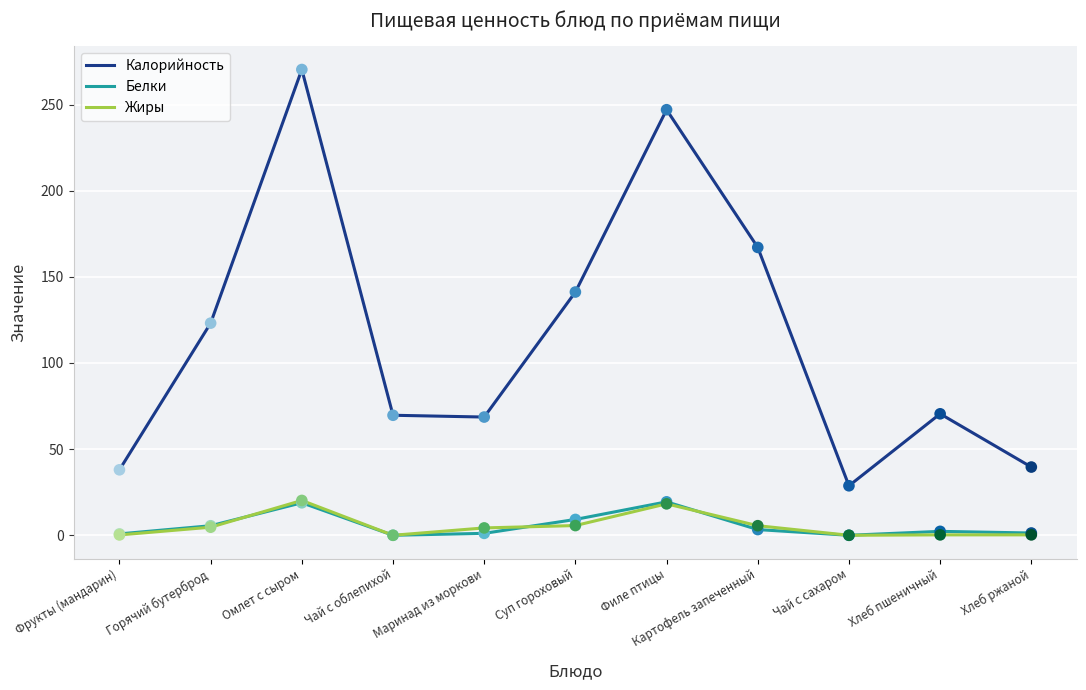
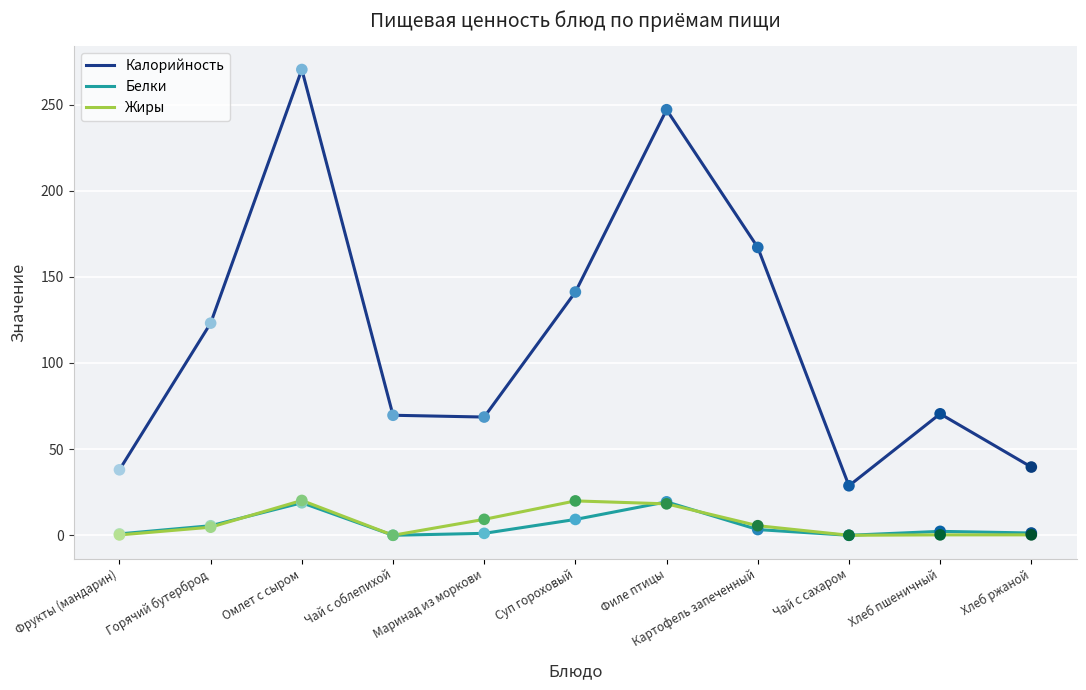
Жиры, Маринад из моркови: 4 -> 9
Жиры, Суп гороховый: 6 -> 20
